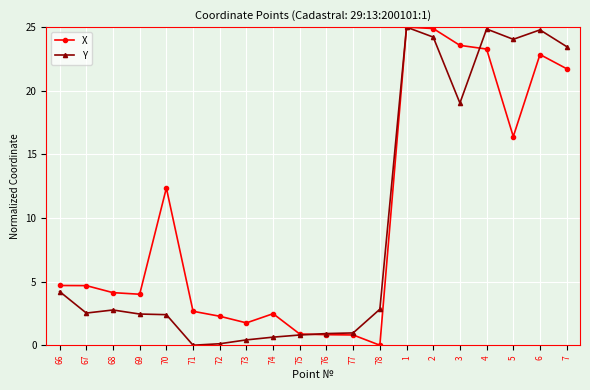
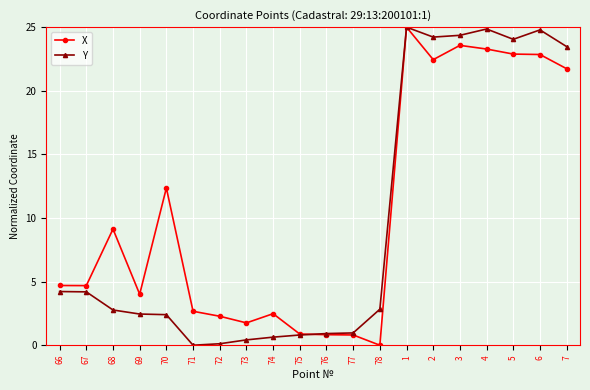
Y, 67: 2.5 -> 4.2
X, 68: 4.1 -> 9.1
X, 2: 24.9 -> 22.4
Y, 3: 19.0 -> 24.4
X, 5: 16.4 -> 22.9
